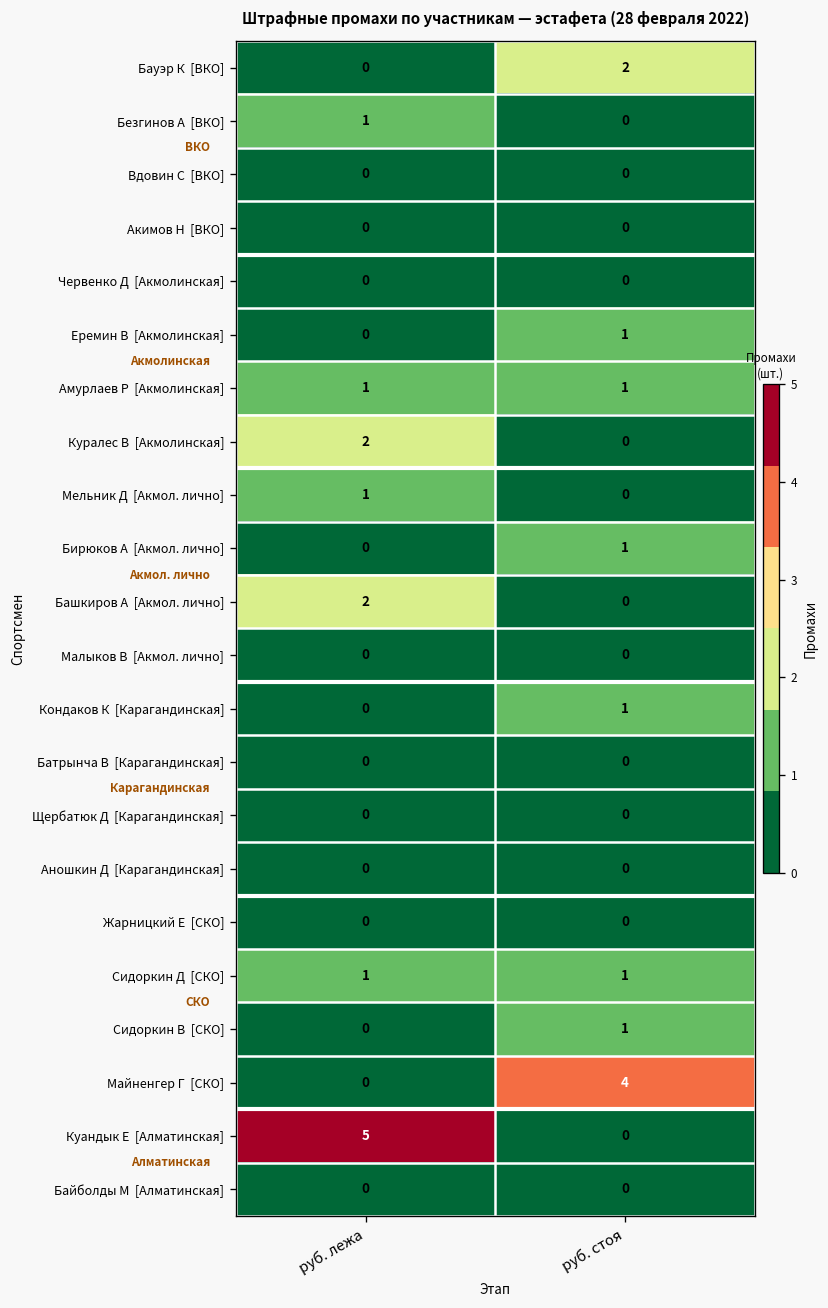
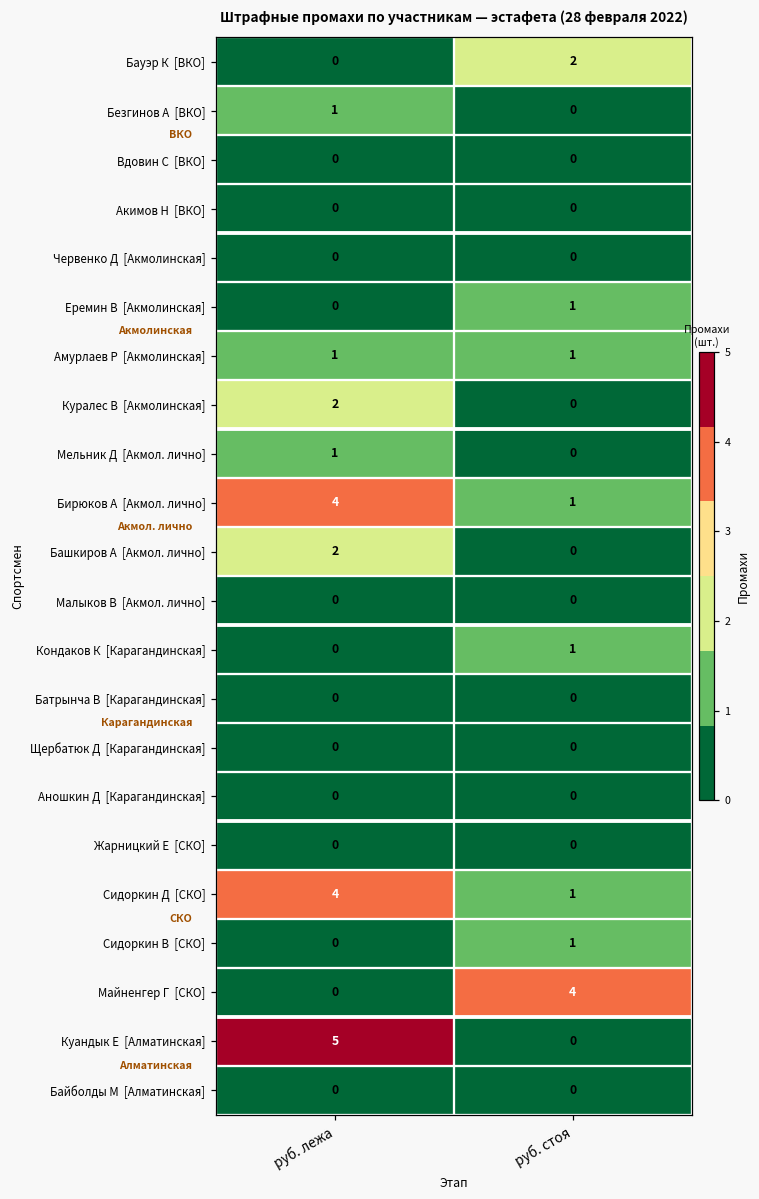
Бирюков А [Акмол. лично], руб. лежа: 0 -> 4
Сидоркин Д [СКО], руб. лежа: 1 -> 4
